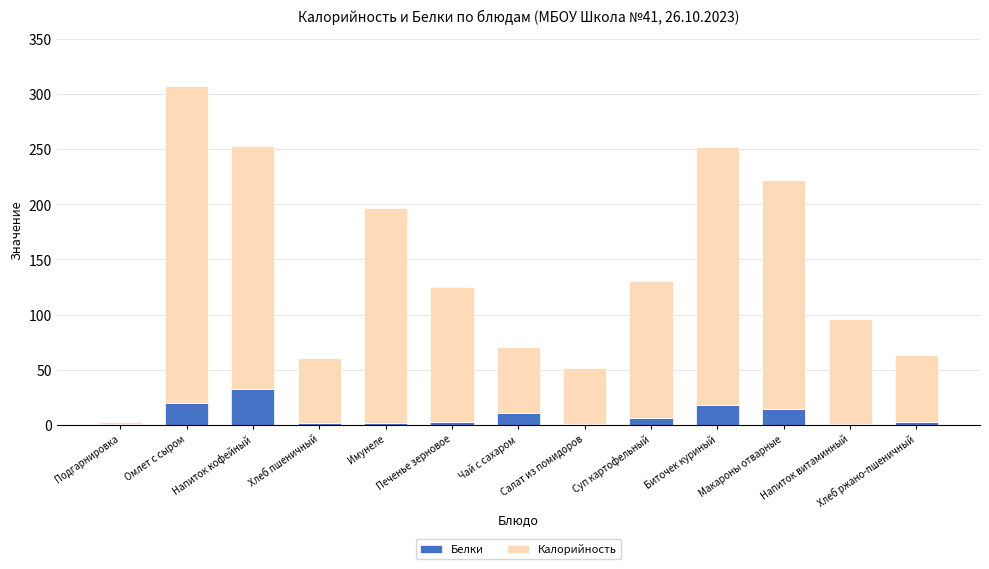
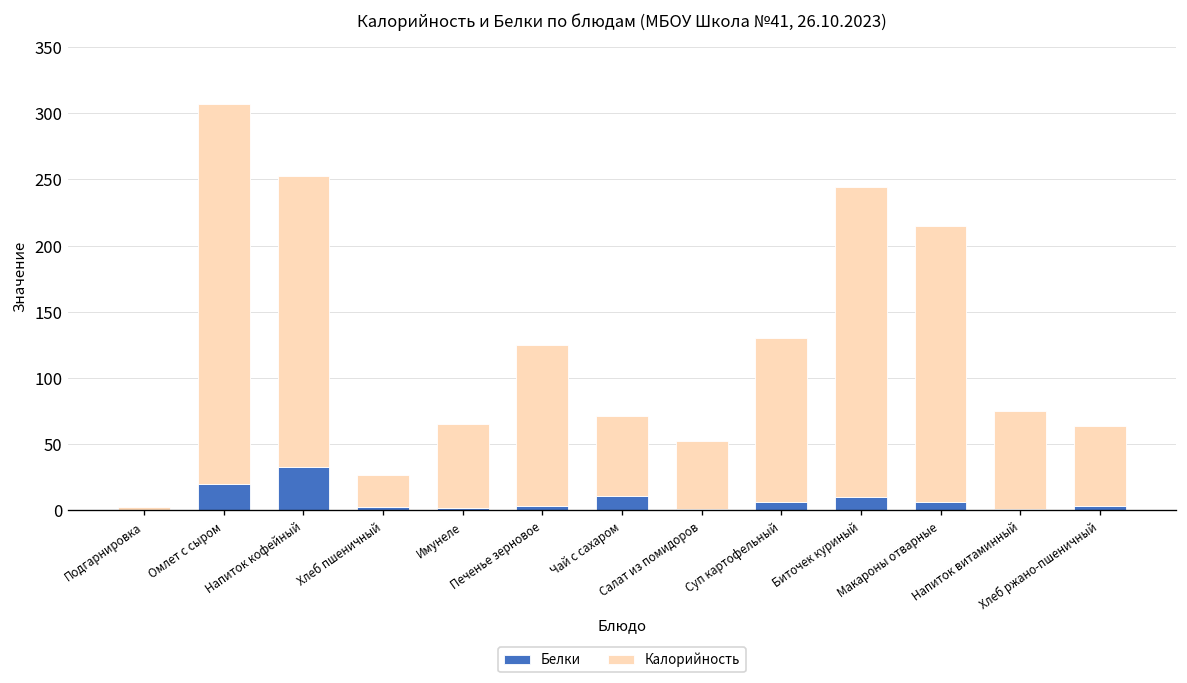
Калорийность, Хлеб пшеничный: 59 -> 25
Калорийность, Имунеле: 195 -> 63
Белки, Биточек куриный: 18 -> 9
Белки, Макароны отварные: 14 -> 6
Калорийность, Напиток витаминный: 95 -> 75
